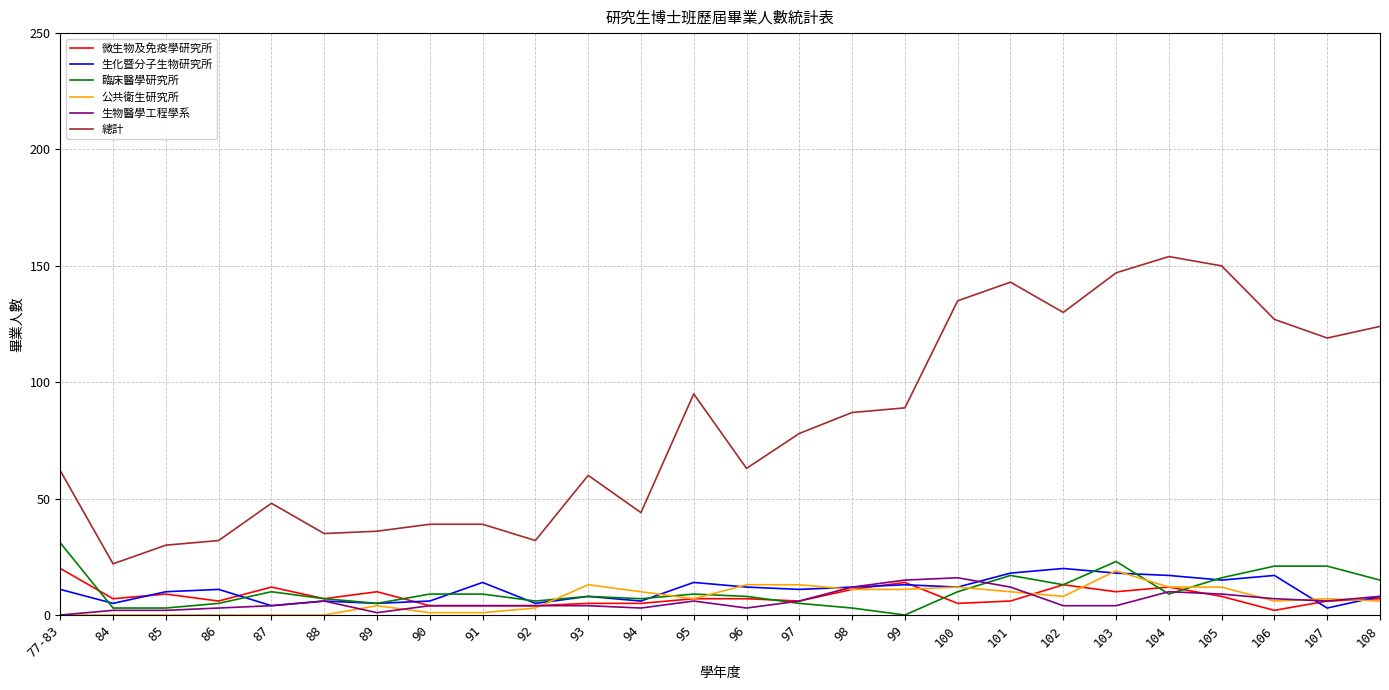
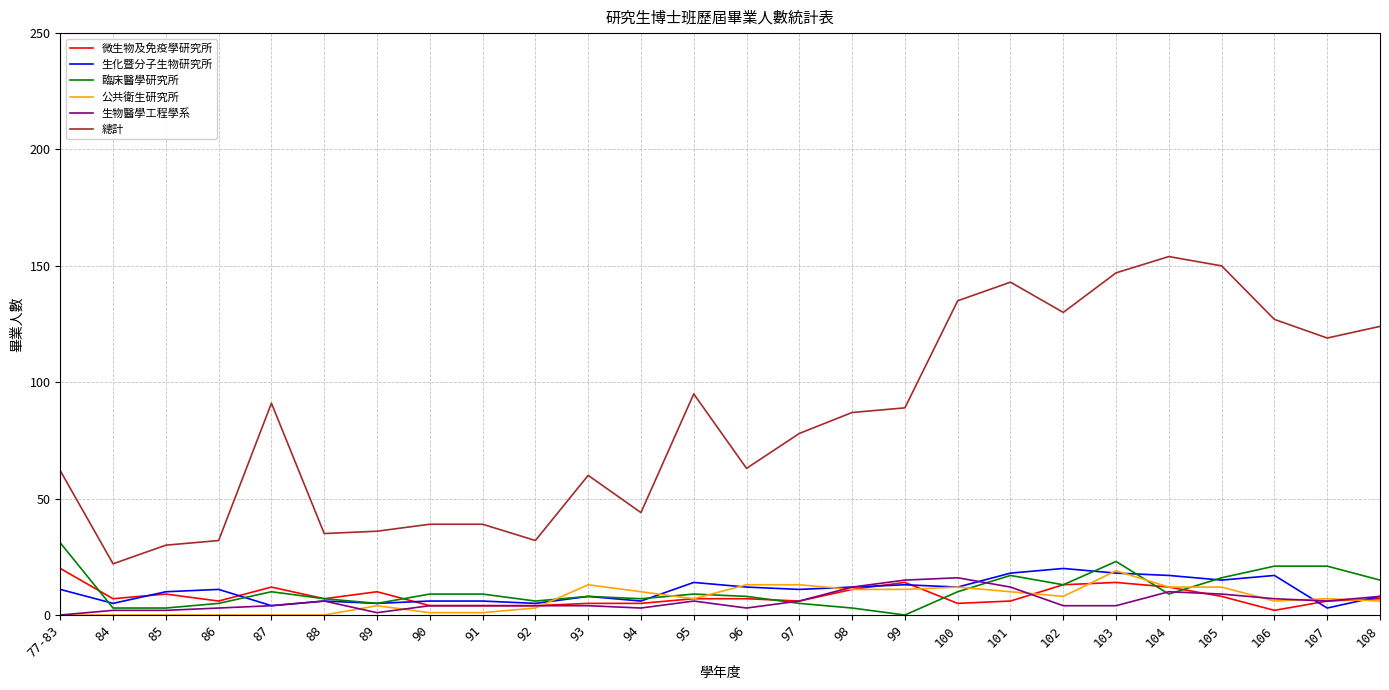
總計, 87: 48 -> 91
生化暨分子生物研究所, 91: 14 -> 6
微生物及免疫學研究所, 103: 10 -> 14
